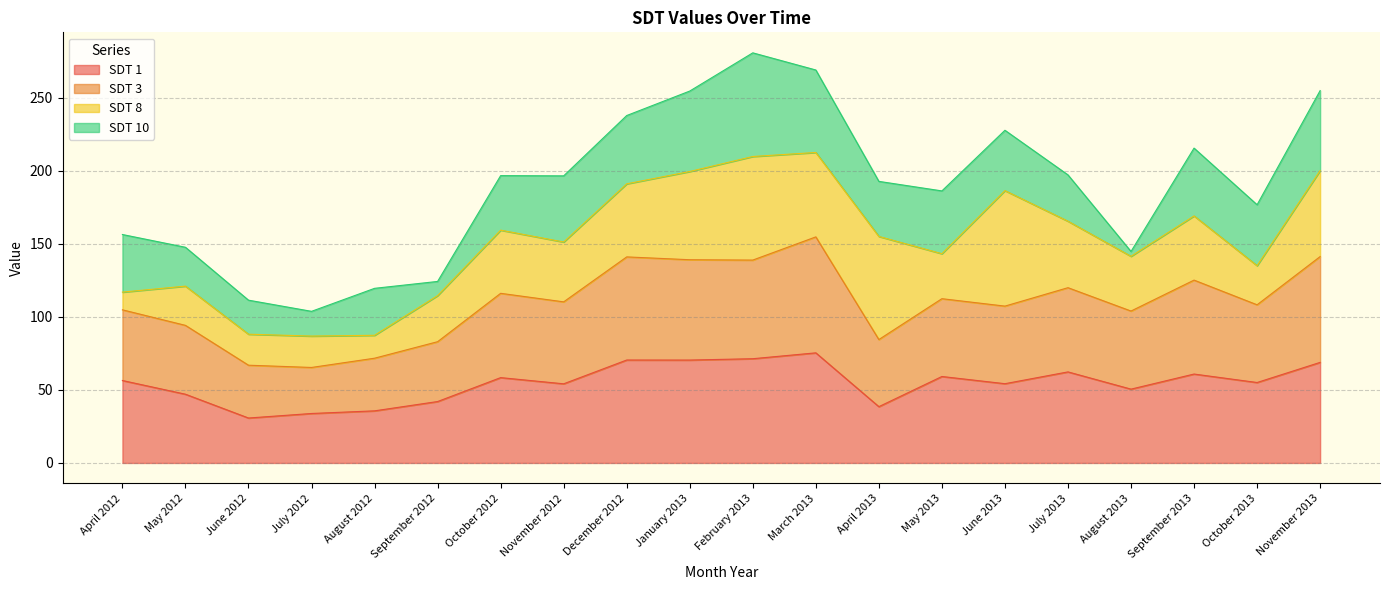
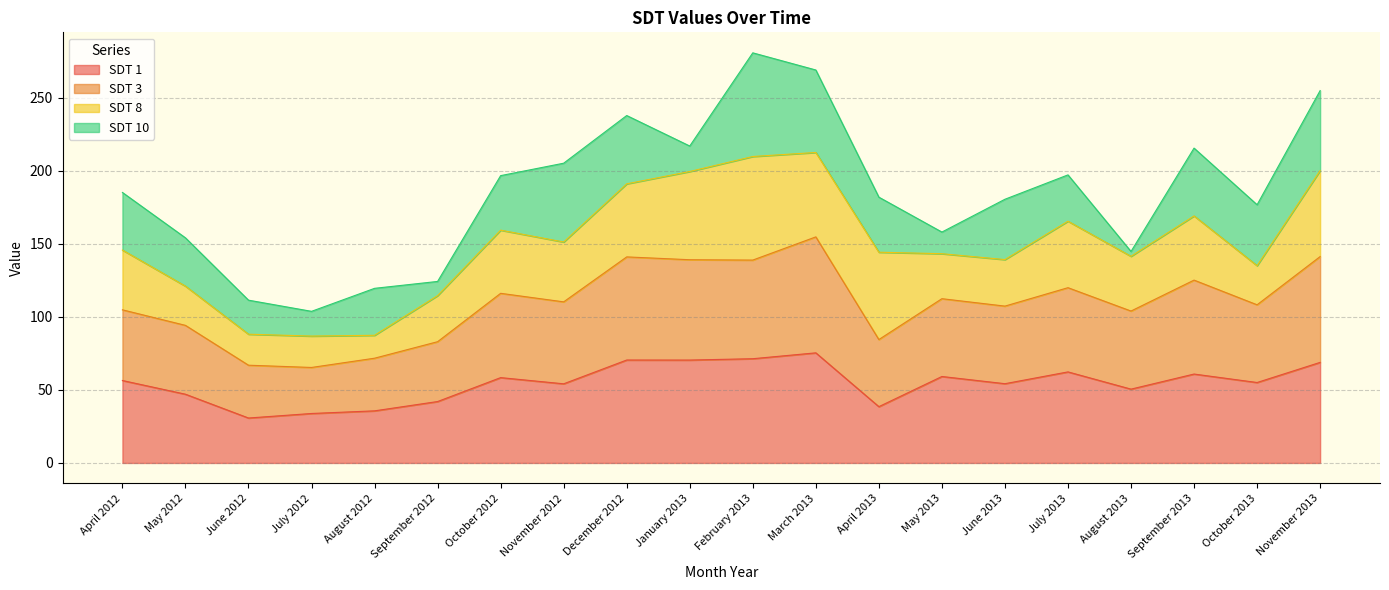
SDT 8, April 2012: 12 -> 41
SDT 10, May 2012: 27 -> 33
SDT 10, November 2012: 45 -> 54
SDT 10, January 2013: 55 -> 17
SDT 8, April 2013: 71 -> 60
SDT 10, May 2013: 43 -> 15
SDT 8, June 2013: 79 -> 32
